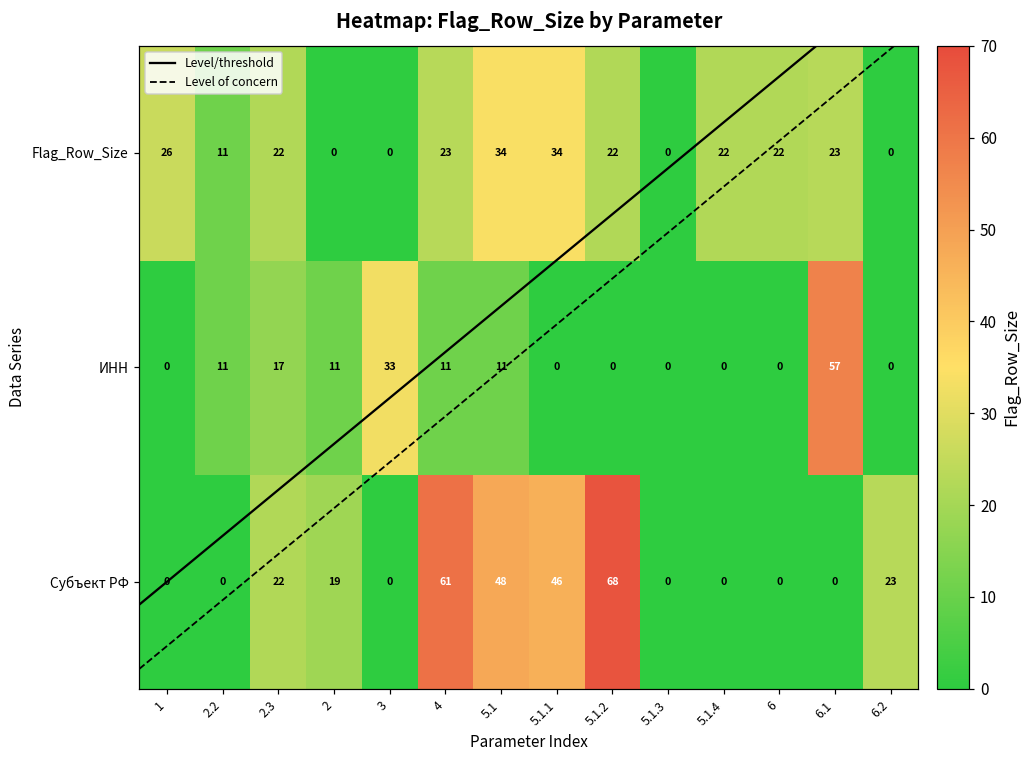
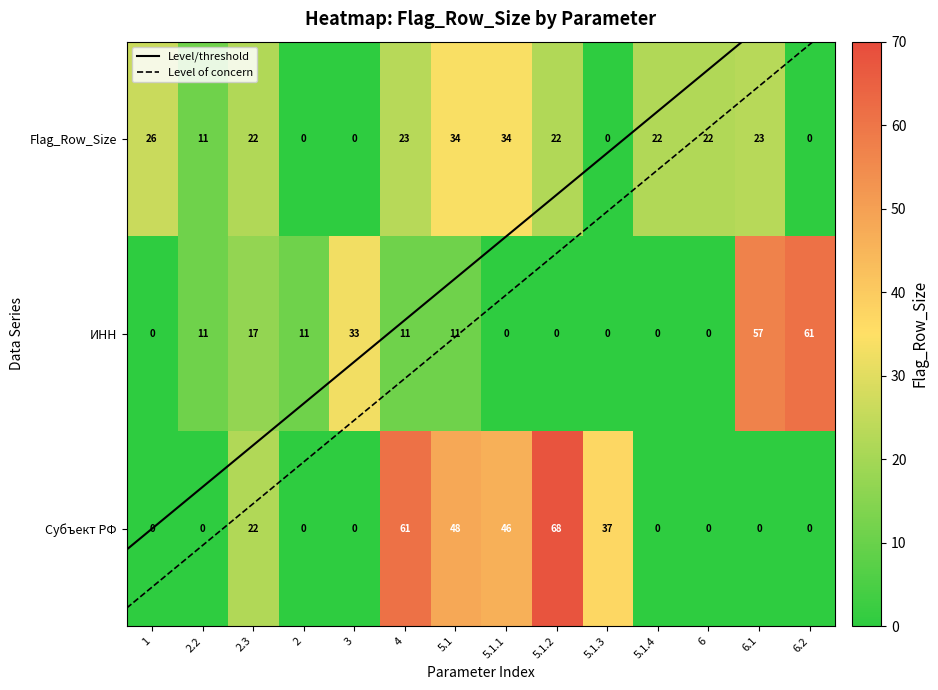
ИНН, 6.2: 0 -> 61
Субъект РФ, 2: 19 -> 0
Субъект РФ, 5.1.3: 0 -> 37
Субъект РФ, 6.2: 23 -> 0
